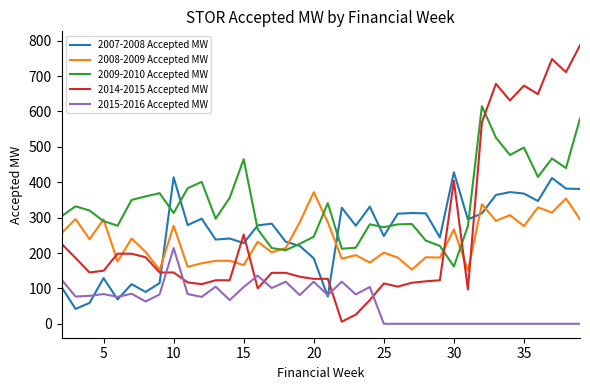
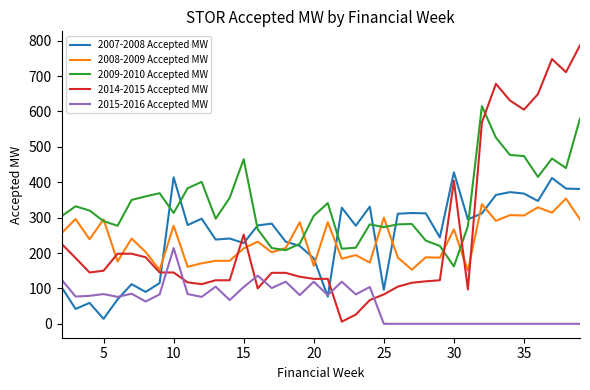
2007-2008 Accepted MW, 5: 130 -> 10
2008-2009 Accepted MW, 15: 170 -> 210
2008-2009 Accepted MW, 20: 370 -> 160
2009-2010 Accepted MW, 20: 250 -> 310
2007-2008 Accepted MW, 25: 250 -> 100
2008-2009 Accepted MW, 25: 200 -> 300
2014-2015 Accepted MW, 25: 110 -> 80
2008-2009 Accepted MW, 35: 280 -> 310
2009-2010 Accepted MW, 35: 500 -> 470
2014-2015 Accepted MW, 35: 670 -> 610
